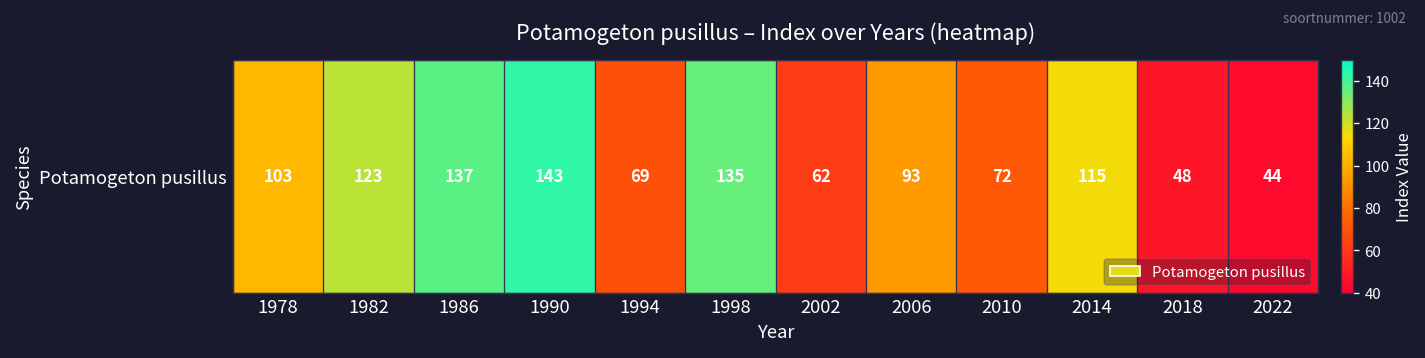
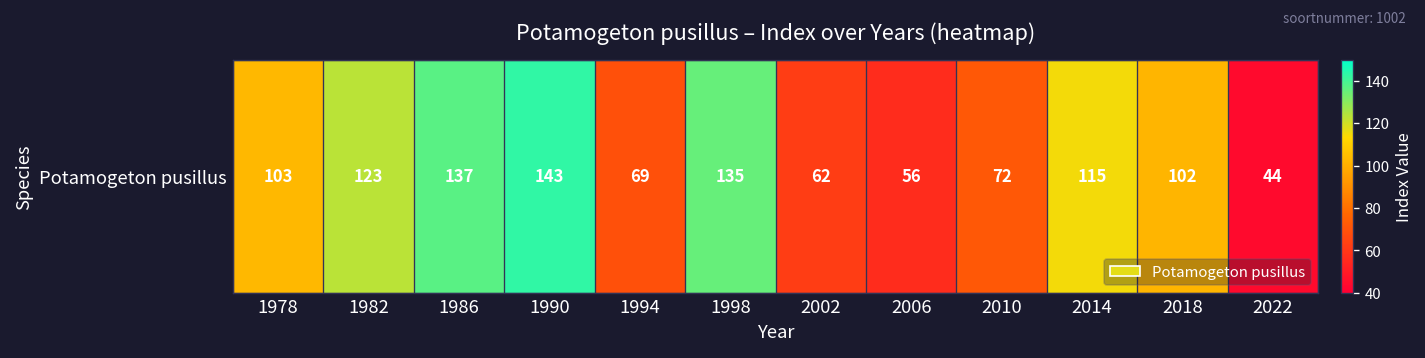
Potamogeton pusillus, 2006: 93 -> 56
Potamogeton pusillus, 2018: 48 -> 102
